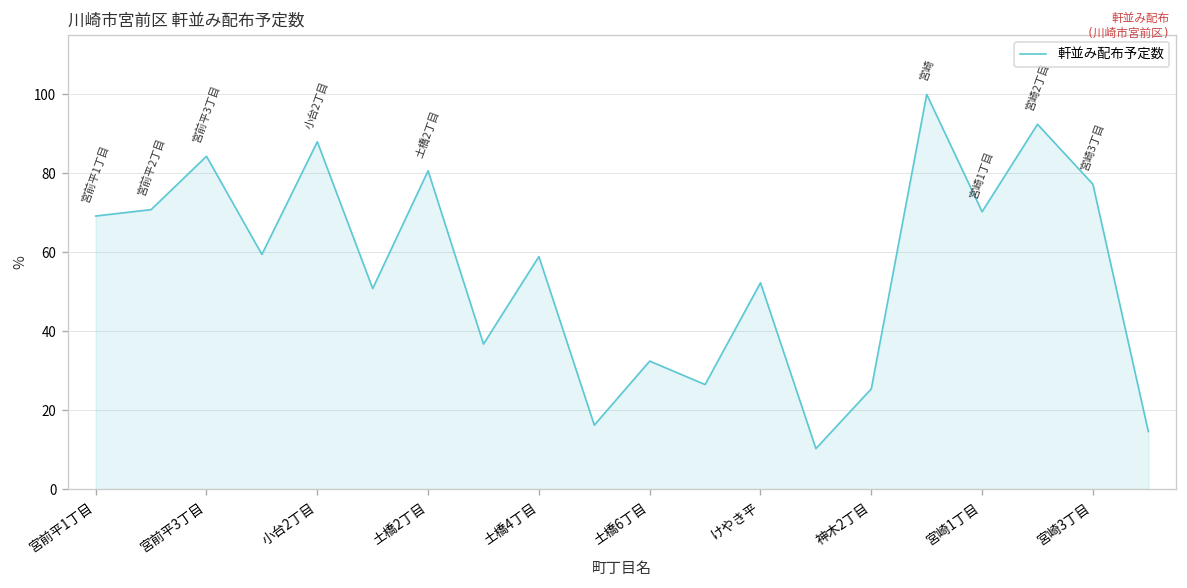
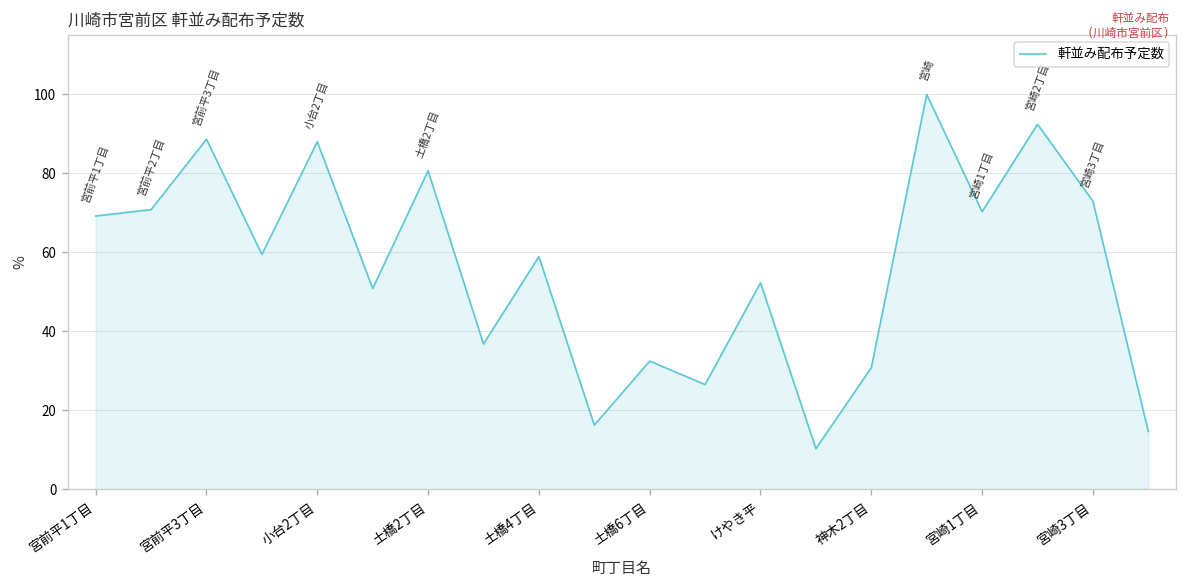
宮前平3丁目: 84 -> 89
神木2丁目: 25 -> 31
宮崎3丁目: 77 -> 73
